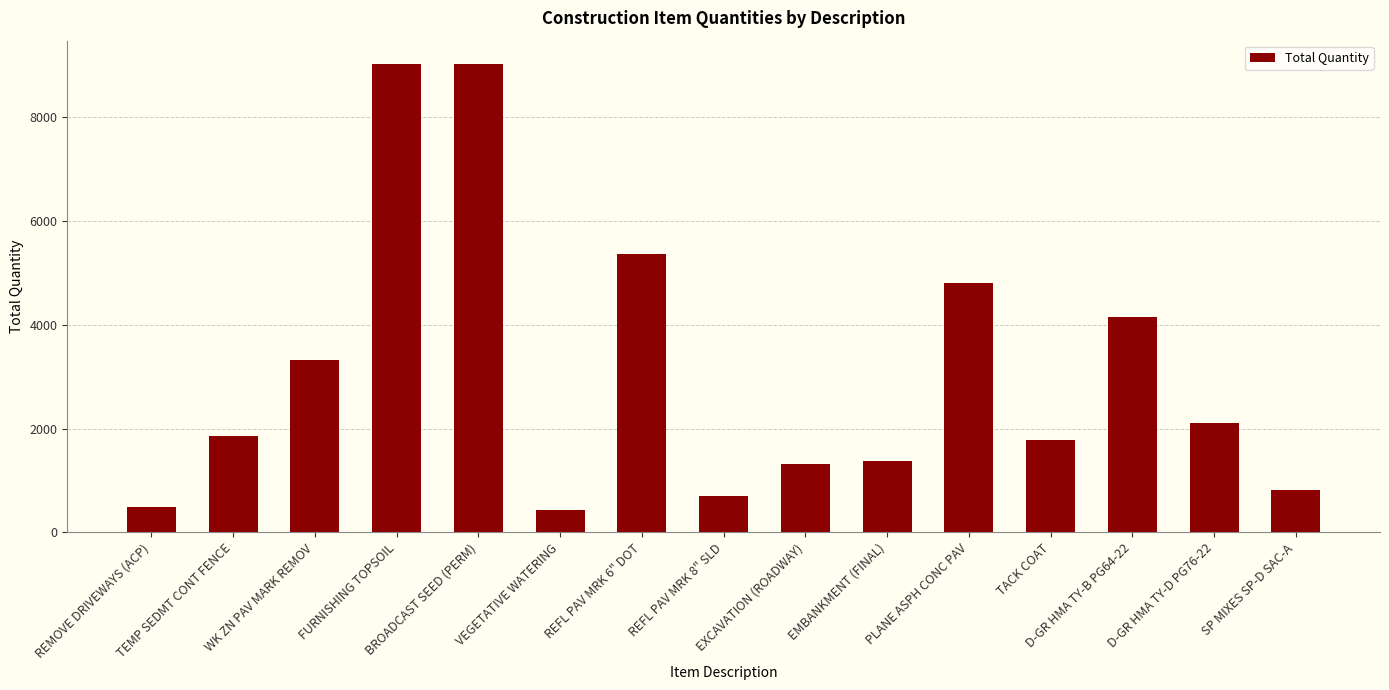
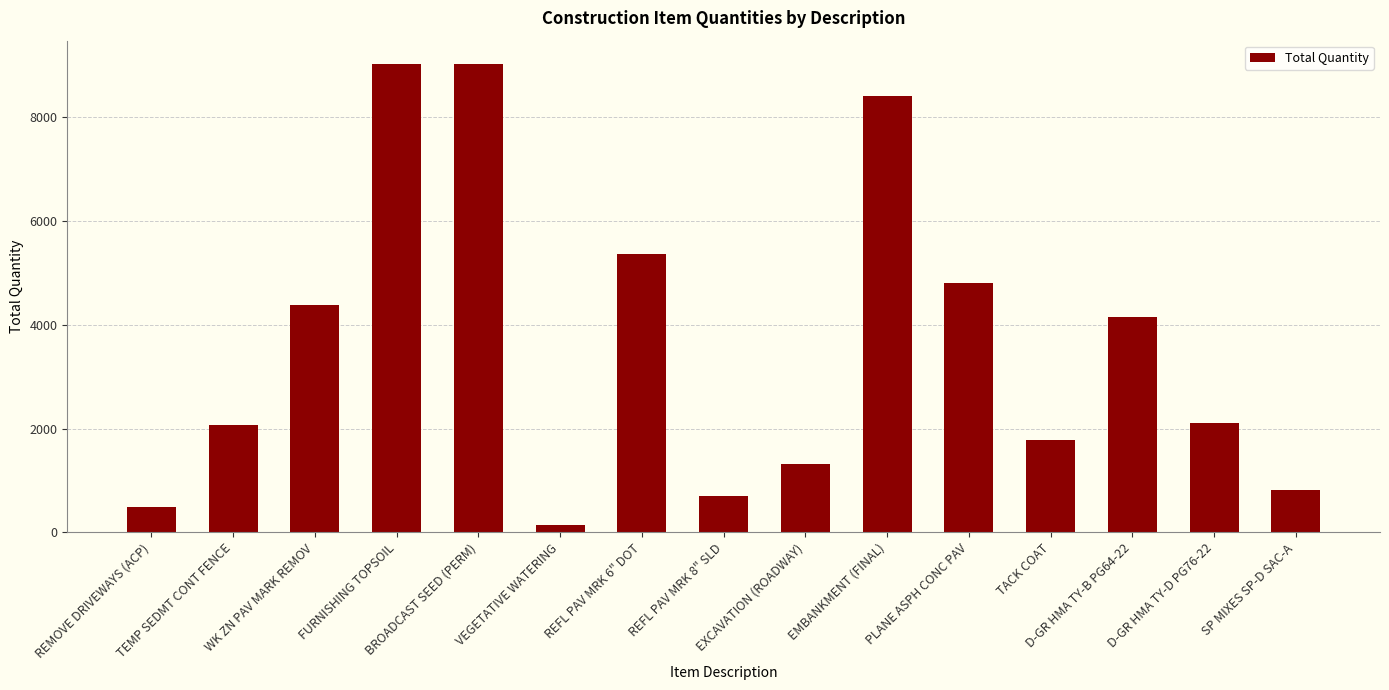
TEMP SEDMT CONT FENCE: 1900 -> 2100
WK ZN PAV MARK REMOV: 3300 -> 4400
VEGETATIVE WATERING: 400 -> 100
EMBANKMENT (FINAL): 1400 -> 8400
